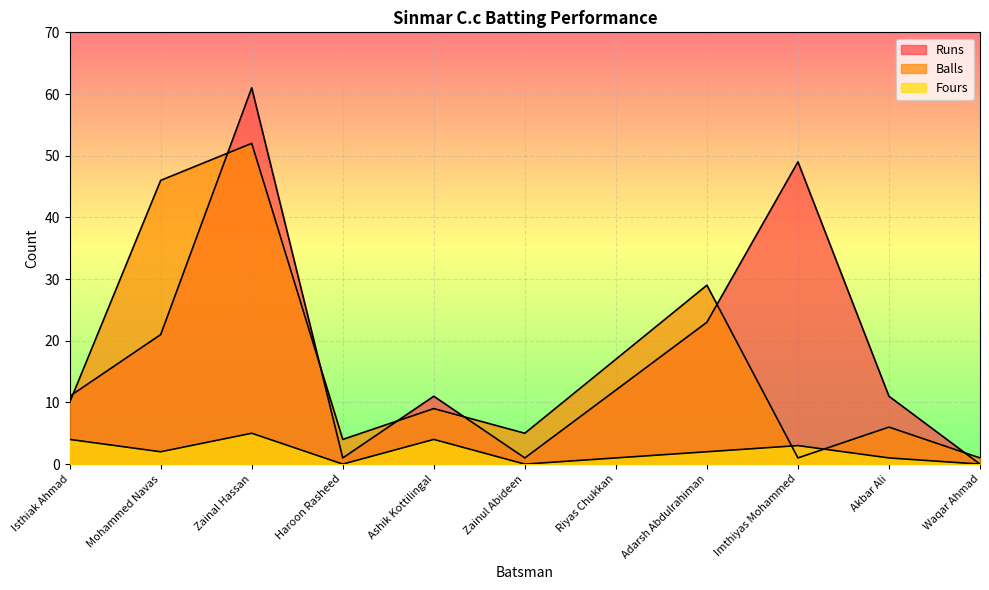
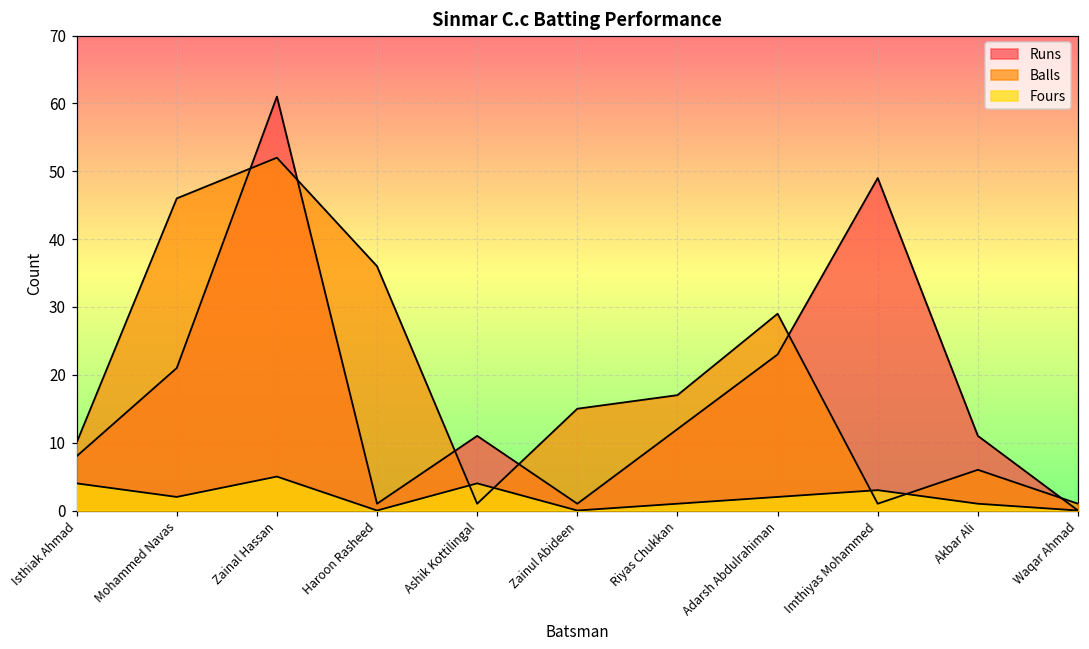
Runs, Isthiak Ahmad: 11 -> 8
Balls, Haroon Rasheed: 4 -> 36
Balls, Ashik Kottilingal: 9 -> 1
Balls, Zainul Abideen: 5 -> 15
